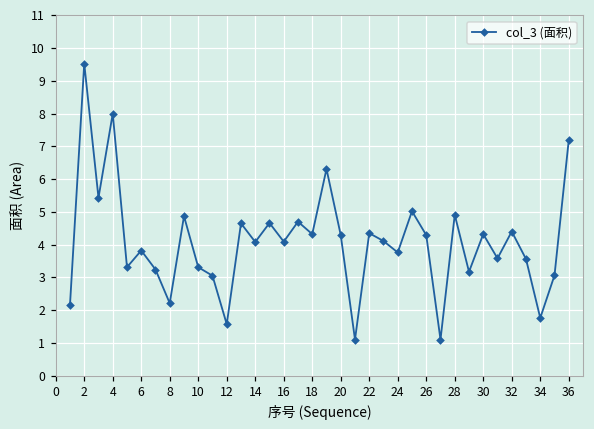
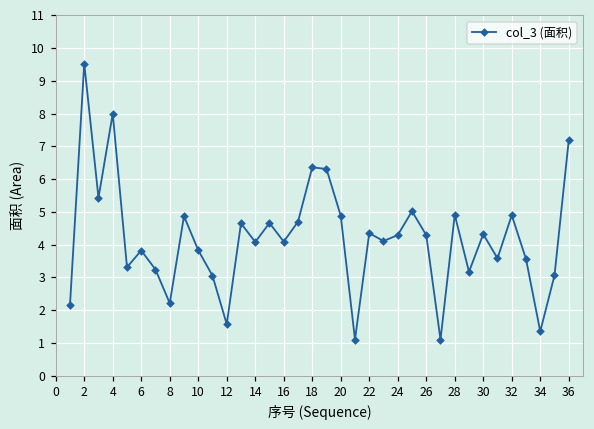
10: 3.3 -> 3.8
18: 4.3 -> 6.4
20: 4.3 -> 4.9
24: 3.8 -> 4.3
32: 4.4 -> 4.9
34: 1.8 -> 1.4
